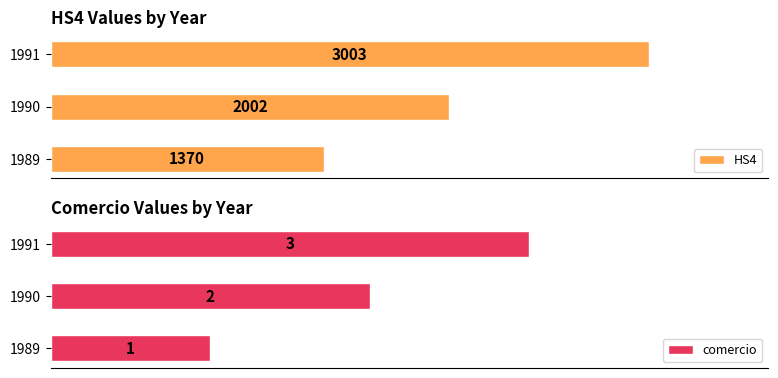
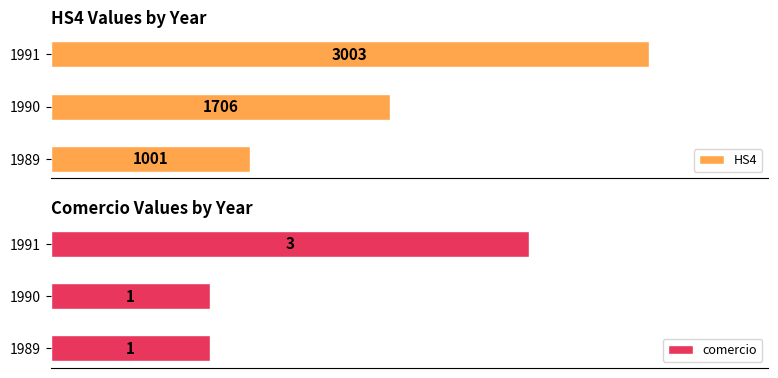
HS4 Values by Year, 1990: 2002 -> 1706
HS4 Values by Year, 1989: 1370 -> 1001
Comercio Values by Year, 1990: 2 -> 1
